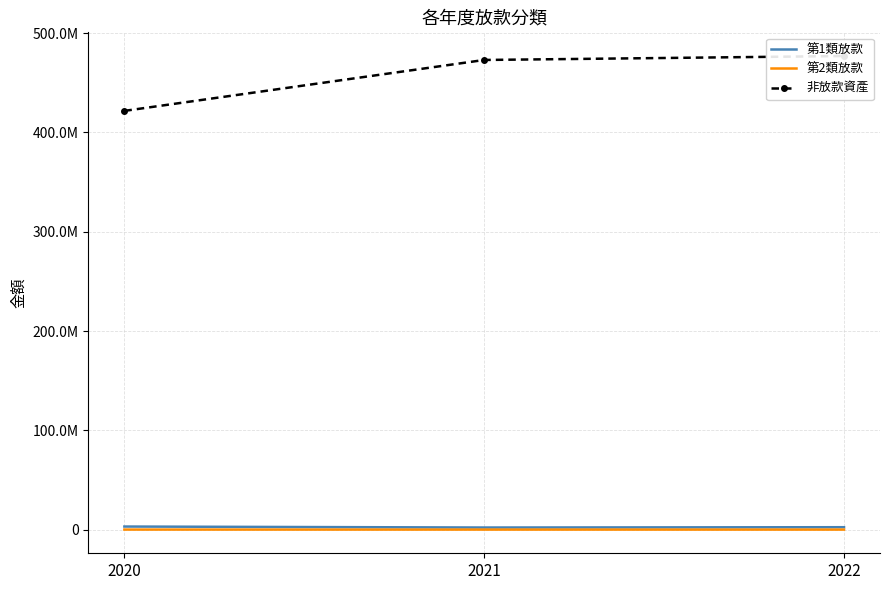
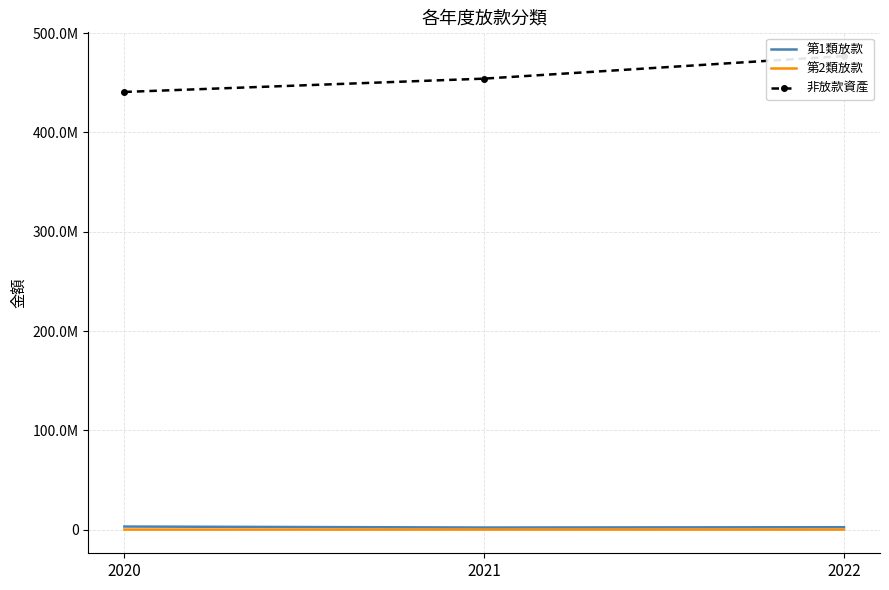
非放款資產, 2020: 420000000 -> 440000000
非放款資產, 2021: 470000000 -> 450000000
